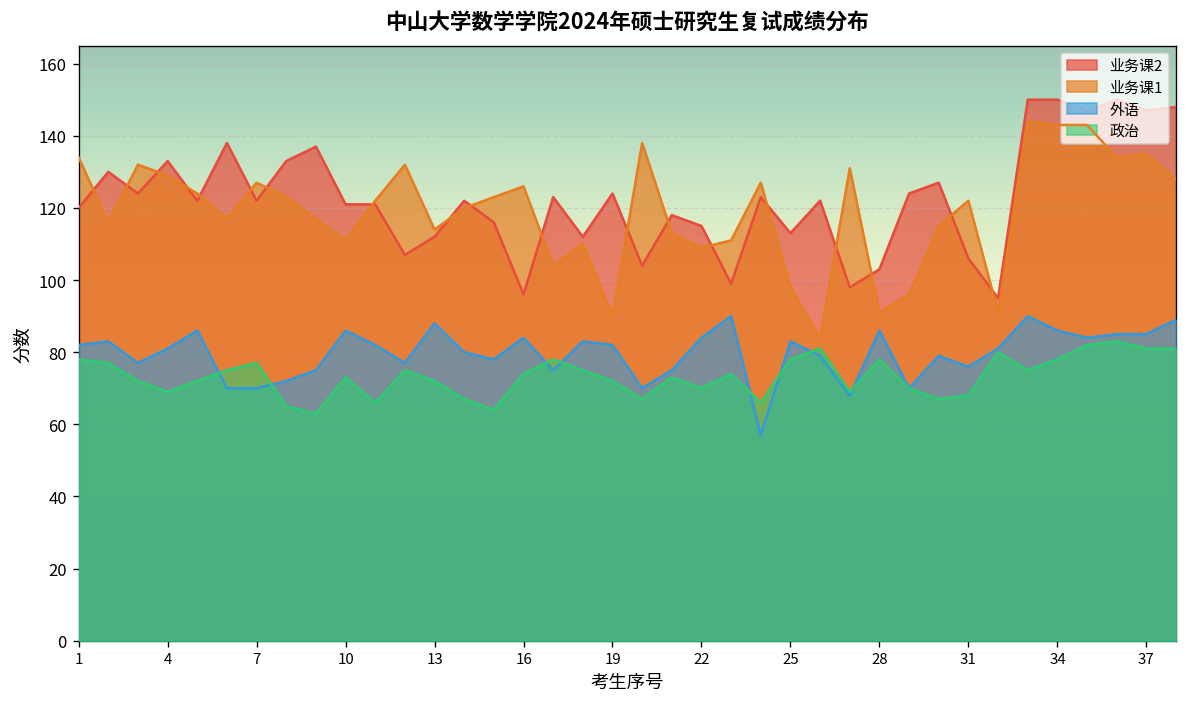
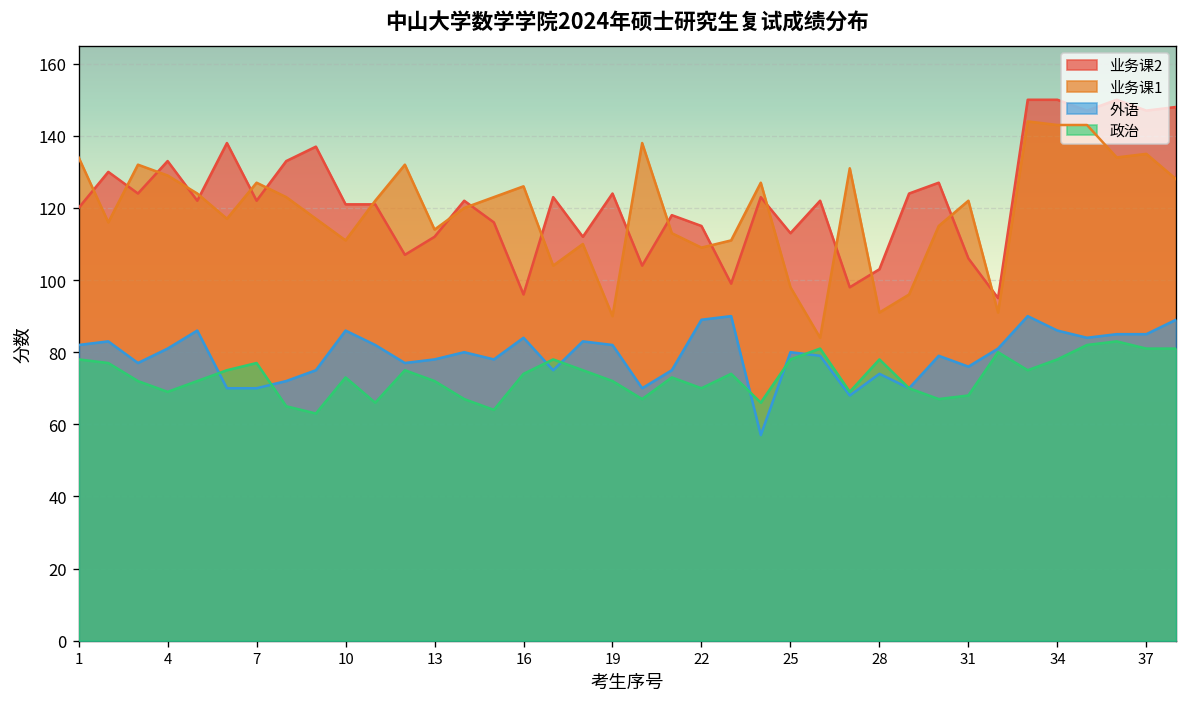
外语, 13: 88 -> 78
外语, 22: 84 -> 89
外语, 25: 83 -> 80
外语, 28: 86 -> 74
